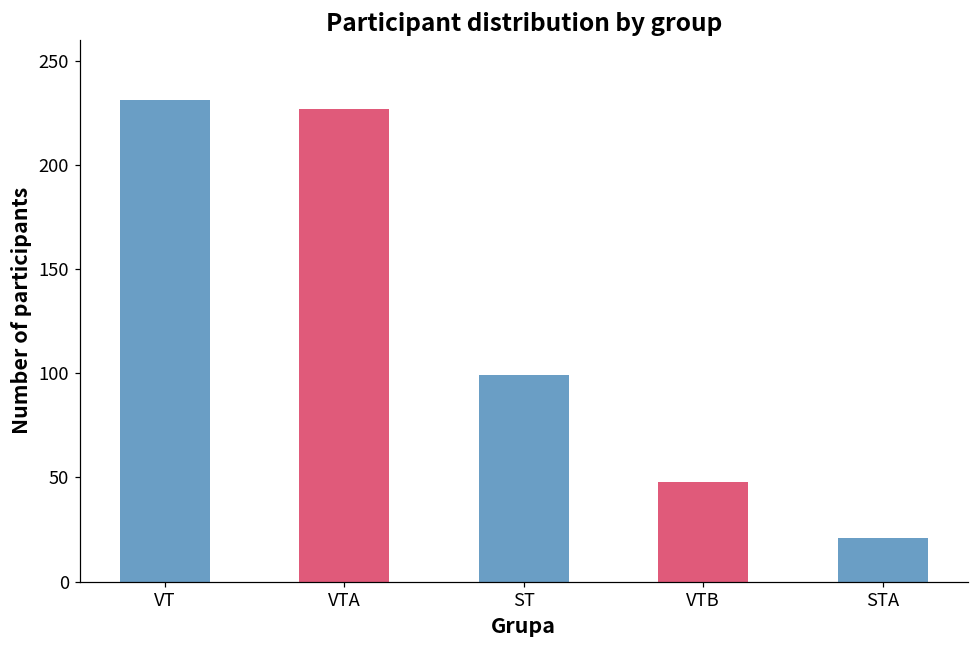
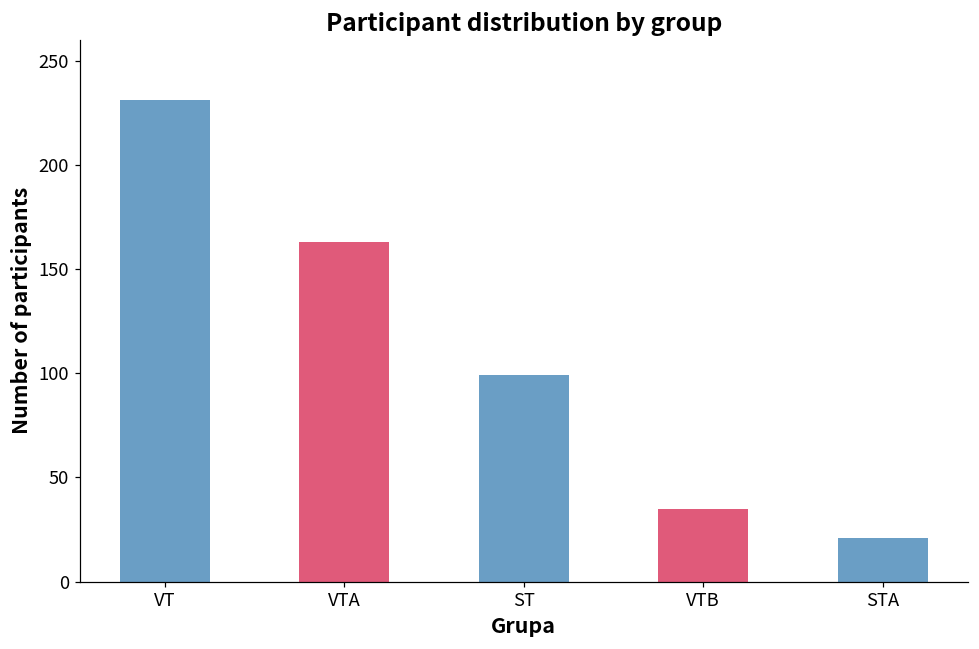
VTA: 227 -> 163
VTB: 48 -> 35
